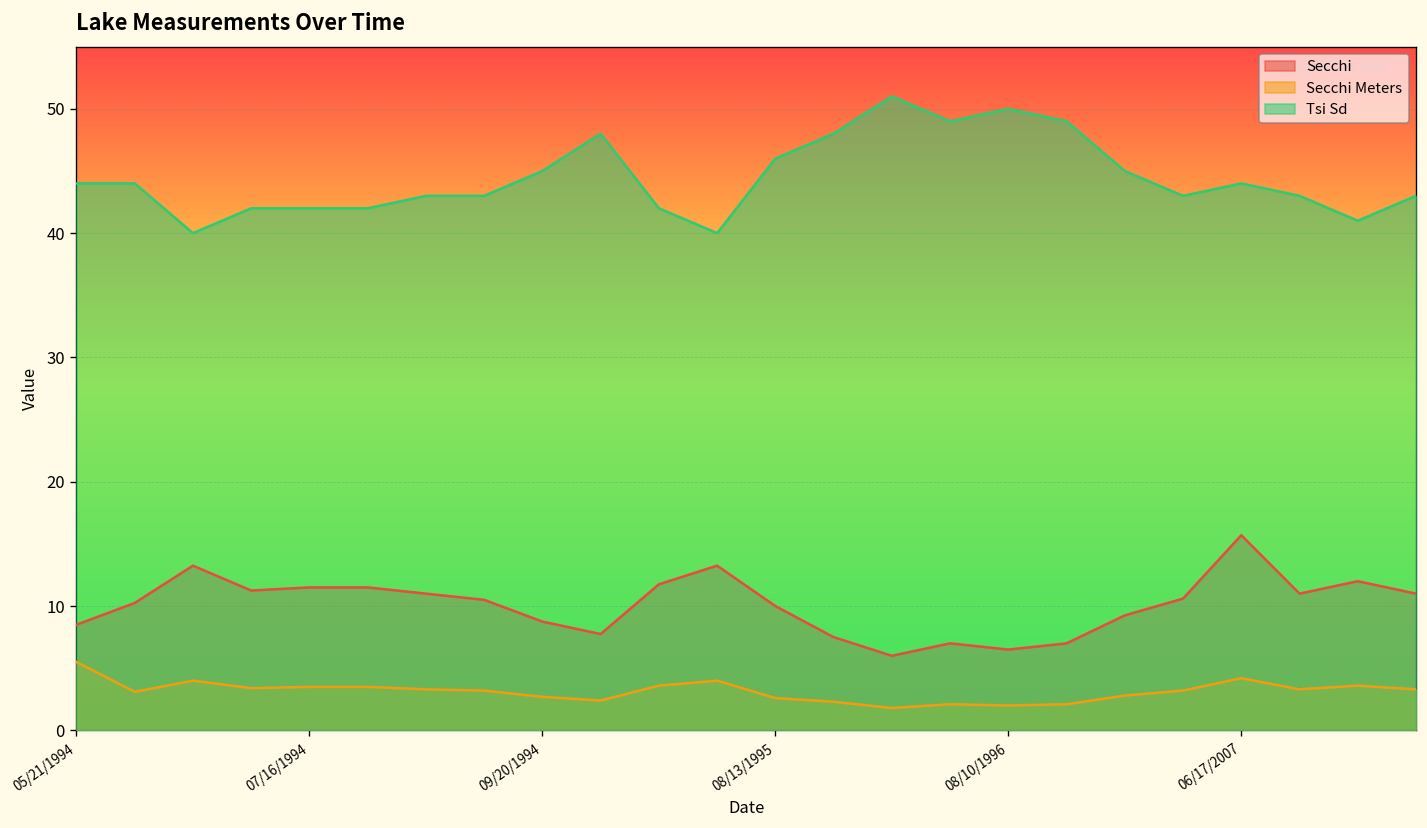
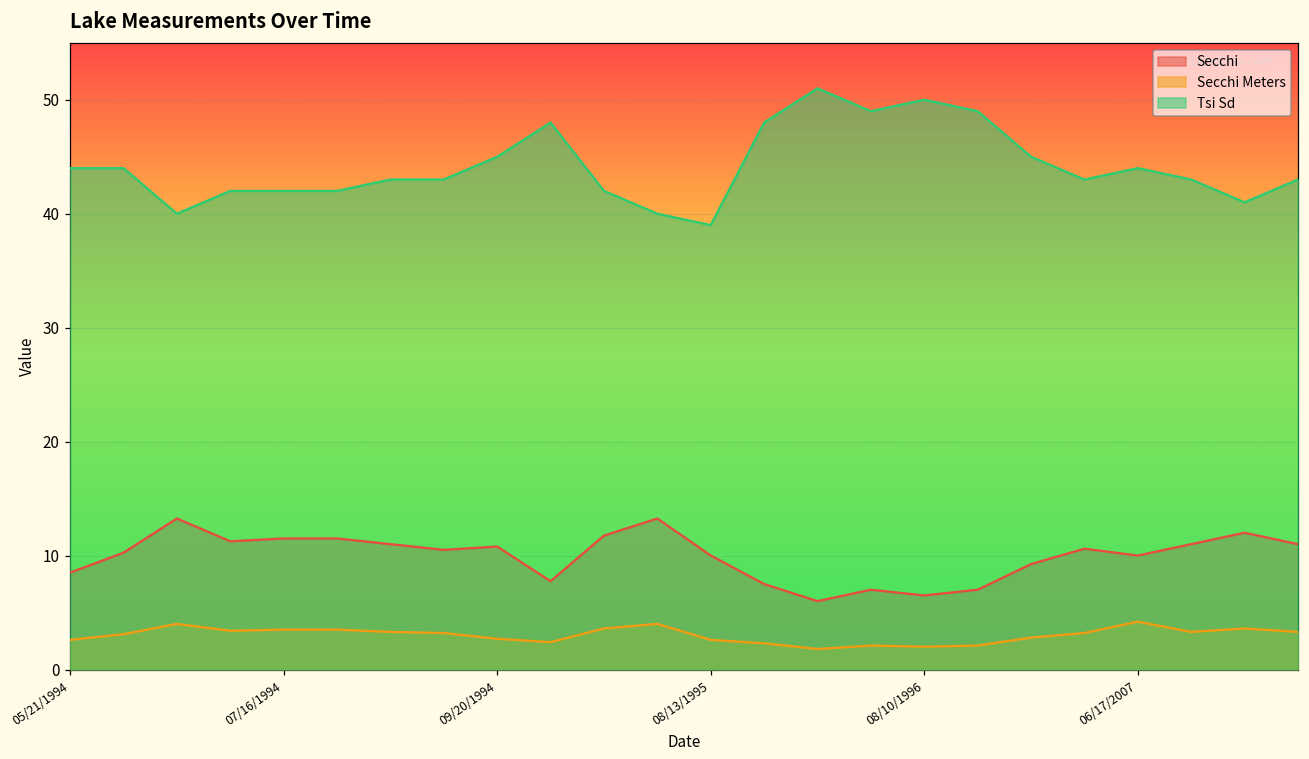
Secchi Meters, 05/21/1994: 5.5 -> 2.6
Secchi, 09/20/1994: 8.8 -> 10.8
Tsi Sd, 08/13/1995: 46 -> 39
Secchi, 06/17/2007: 15.7 -> 10.0
